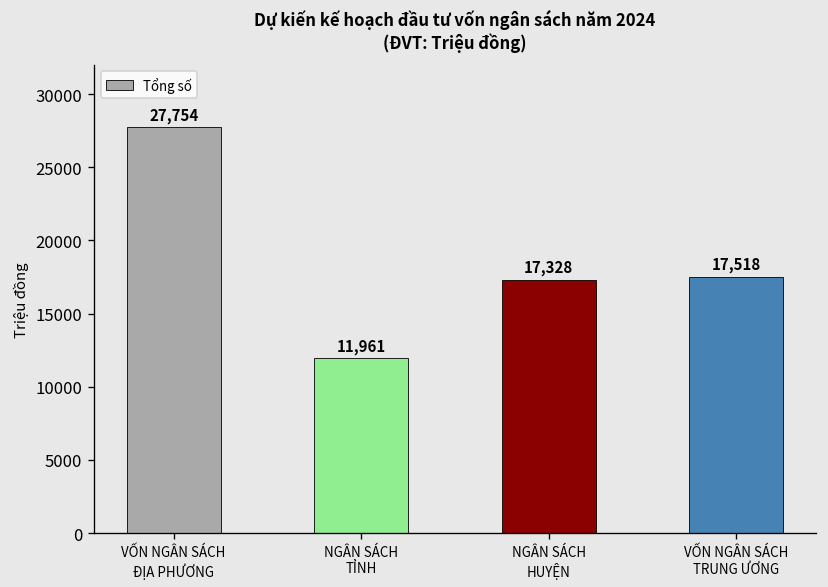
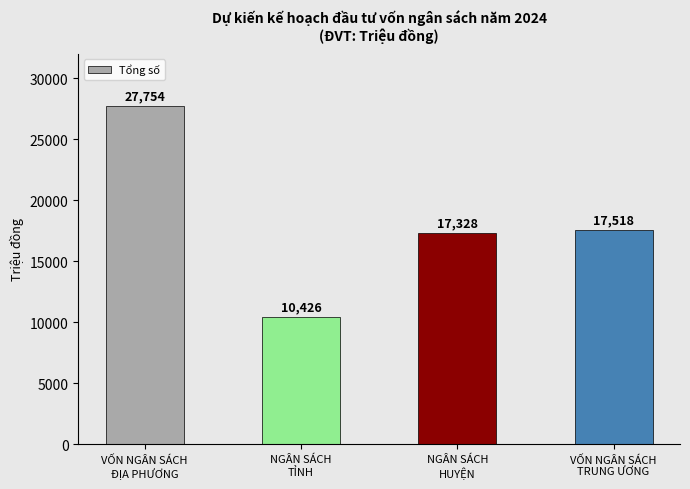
NGÂN SÁCH TỈNH: 11,961 -> 10,426
